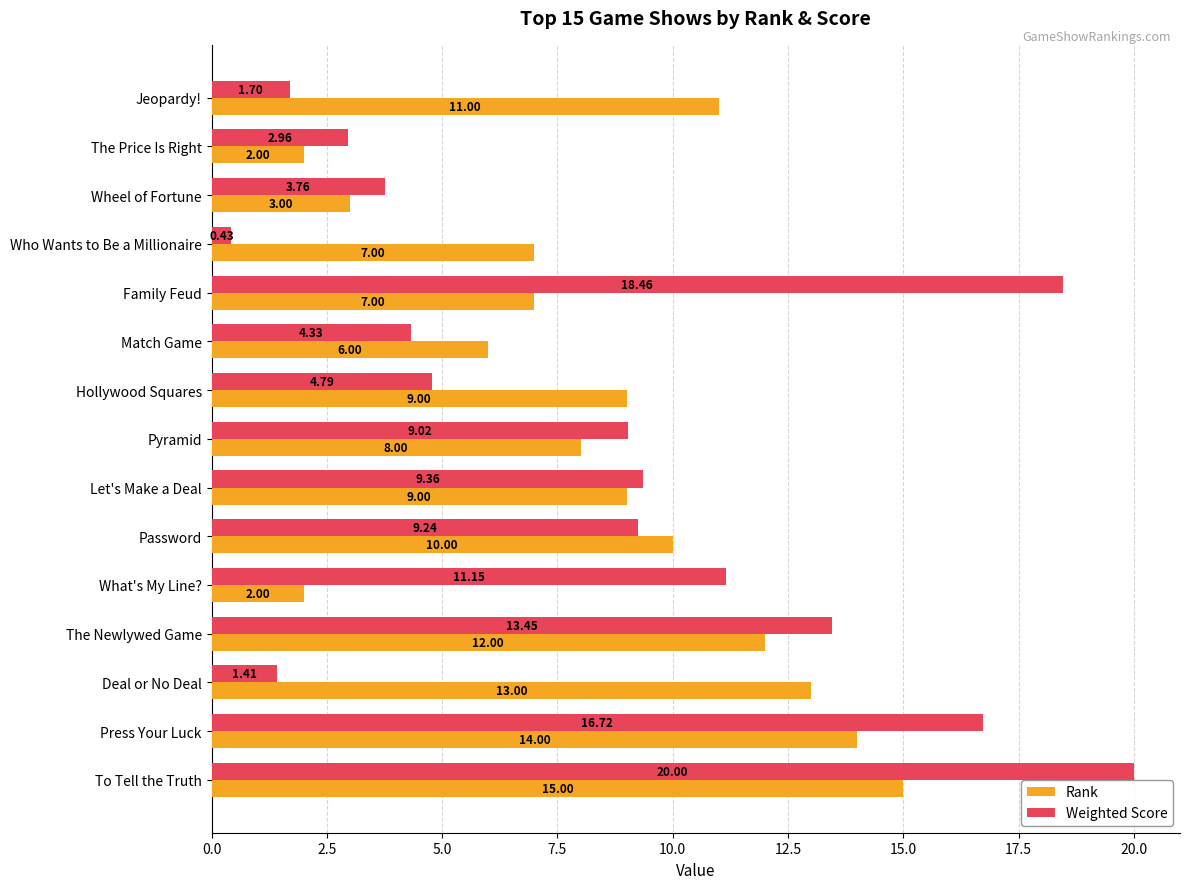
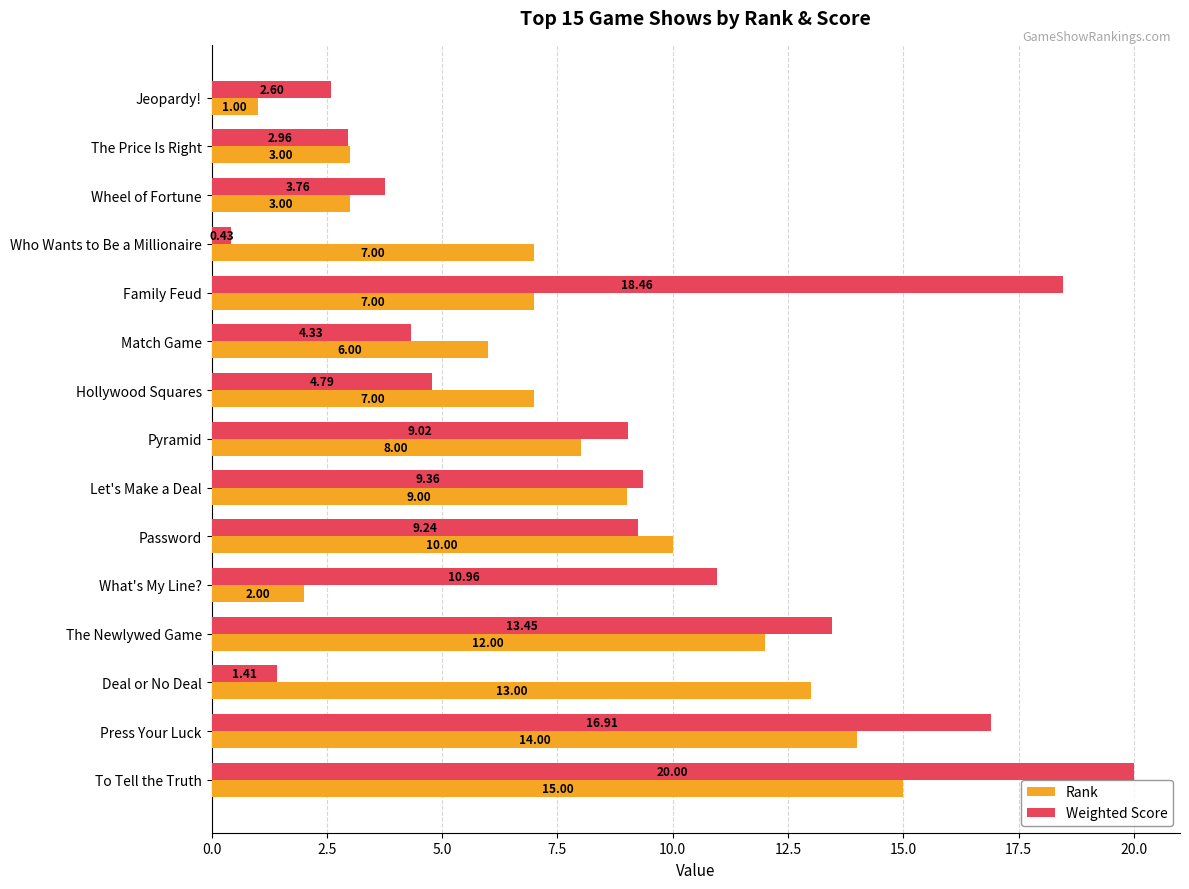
Weighted Score, Jeopardy!: 1.70 -> 2.60
Rank, Jeopardy!: 11.00 -> 1.00
Rank, The Price Is Right: 2.00 -> 3.00
Rank, Hollywood Squares: 9.00 -> 7.00
Weighted Score, What's My Line?: 11.15 -> 10.96
Weighted Score, Press Your Luck: 16.72 -> 16.91
